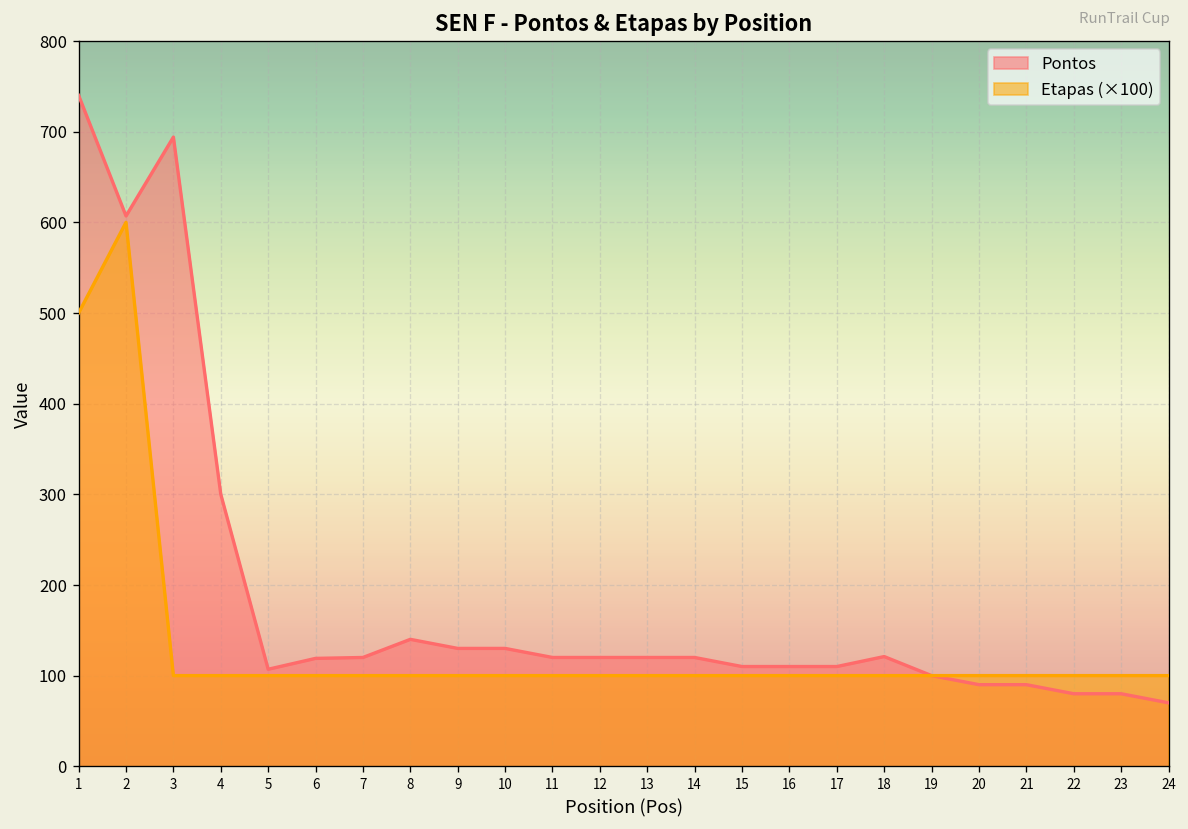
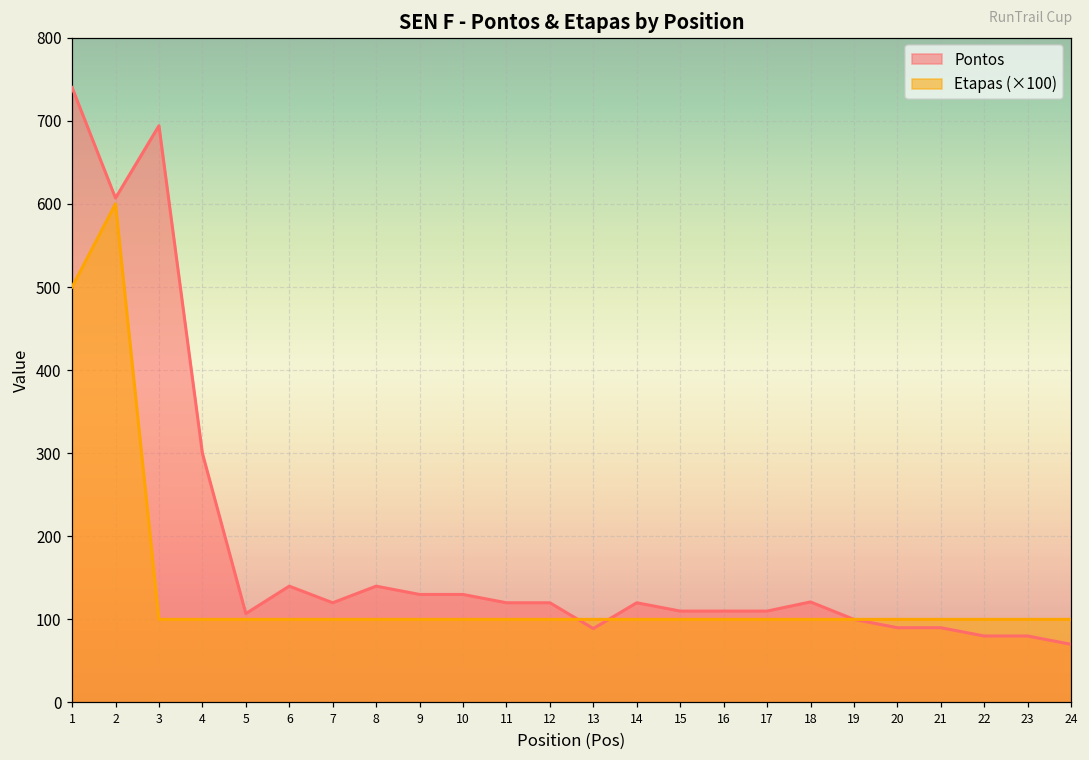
Pontos, 6: 120 -> 140
Pontos, 13: 120 -> 90
